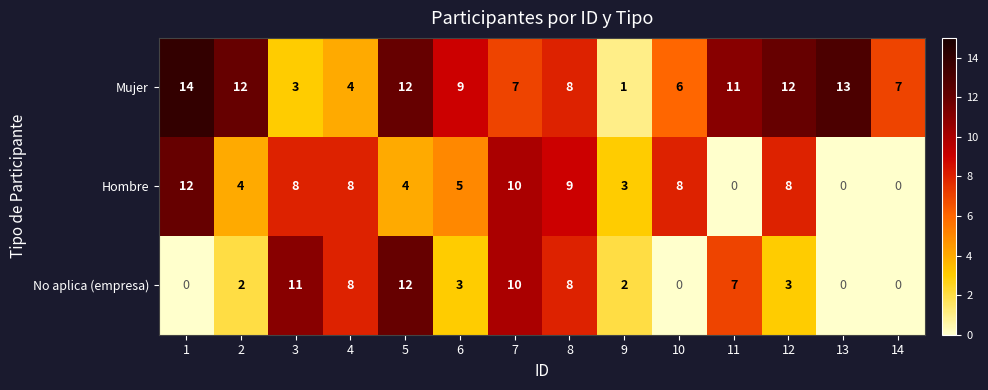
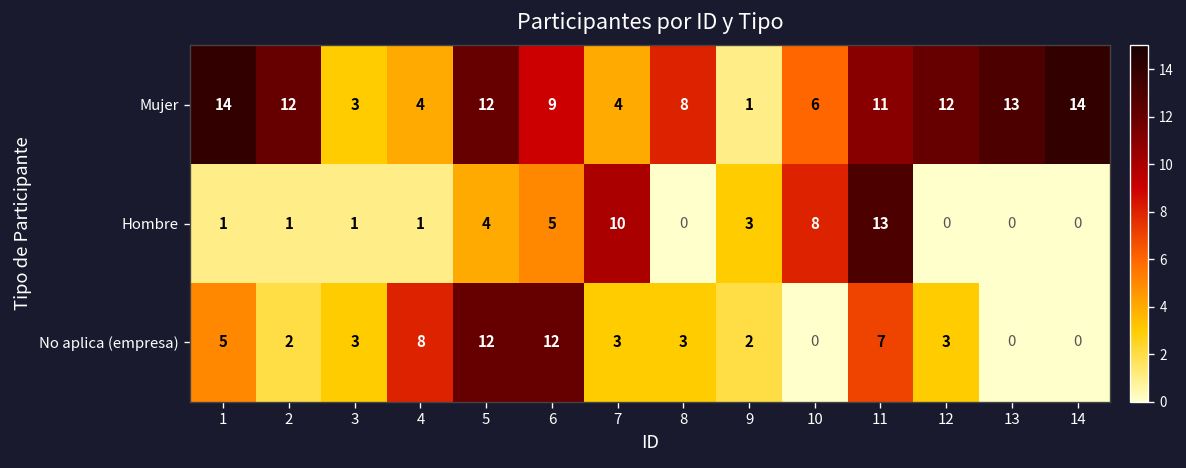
Mujer, 7: 7 -> 4
Mujer, 14: 7 -> 14
Hombre, 1: 12 -> 1
Hombre, 2: 4 -> 1
Hombre, 3: 8 -> 1
Hombre, 4: 8 -> 1
Hombre, 8: 9 -> 0
Hombre, 11: 0 -> 13
Hombre, 12: 8 -> 0
No aplica (empresa), 1: 0 -> 5
No aplica (empresa), 3: 11 -> 3
No aplica (empresa), 6: 3 -> 12
No aplica (empresa), 7: 10 -> 3
No aplica (empresa), 8: 8 -> 3
